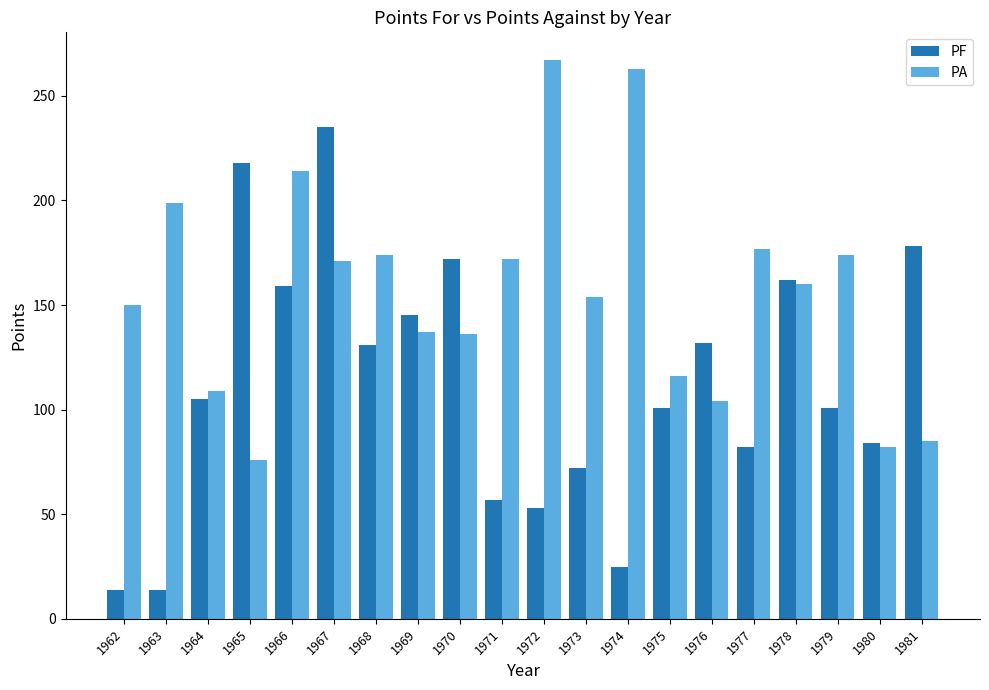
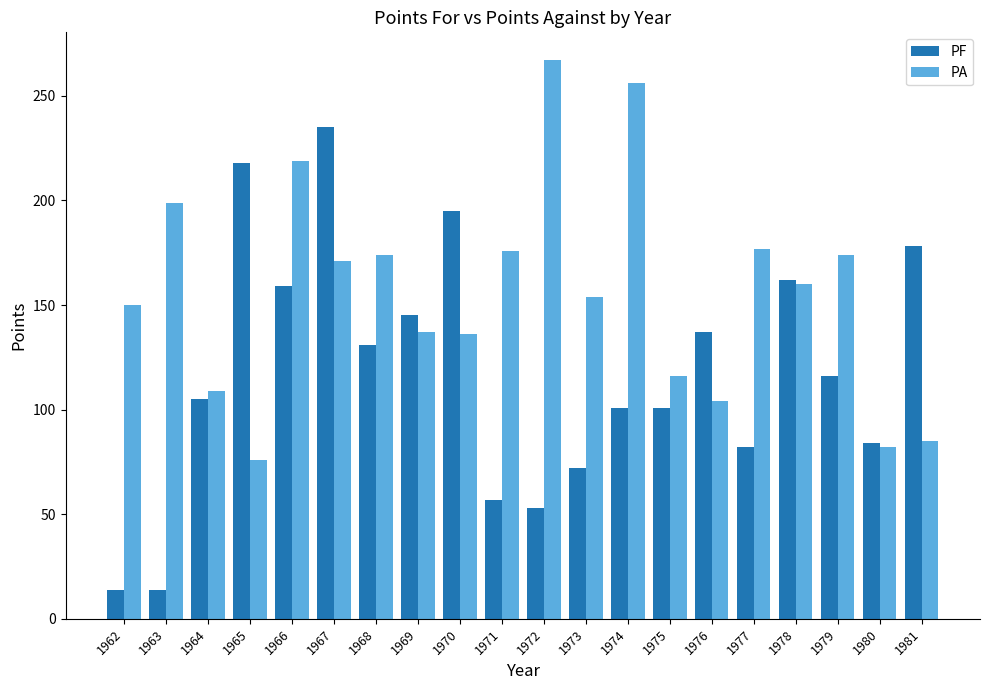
PA, 1966: 214 -> 219
PF, 1970: 172 -> 195
PA, 1971: 172 -> 176
PF, 1974: 25 -> 101
PA, 1974: 263 -> 256
PF, 1976: 132 -> 137
PF, 1979: 101 -> 116
